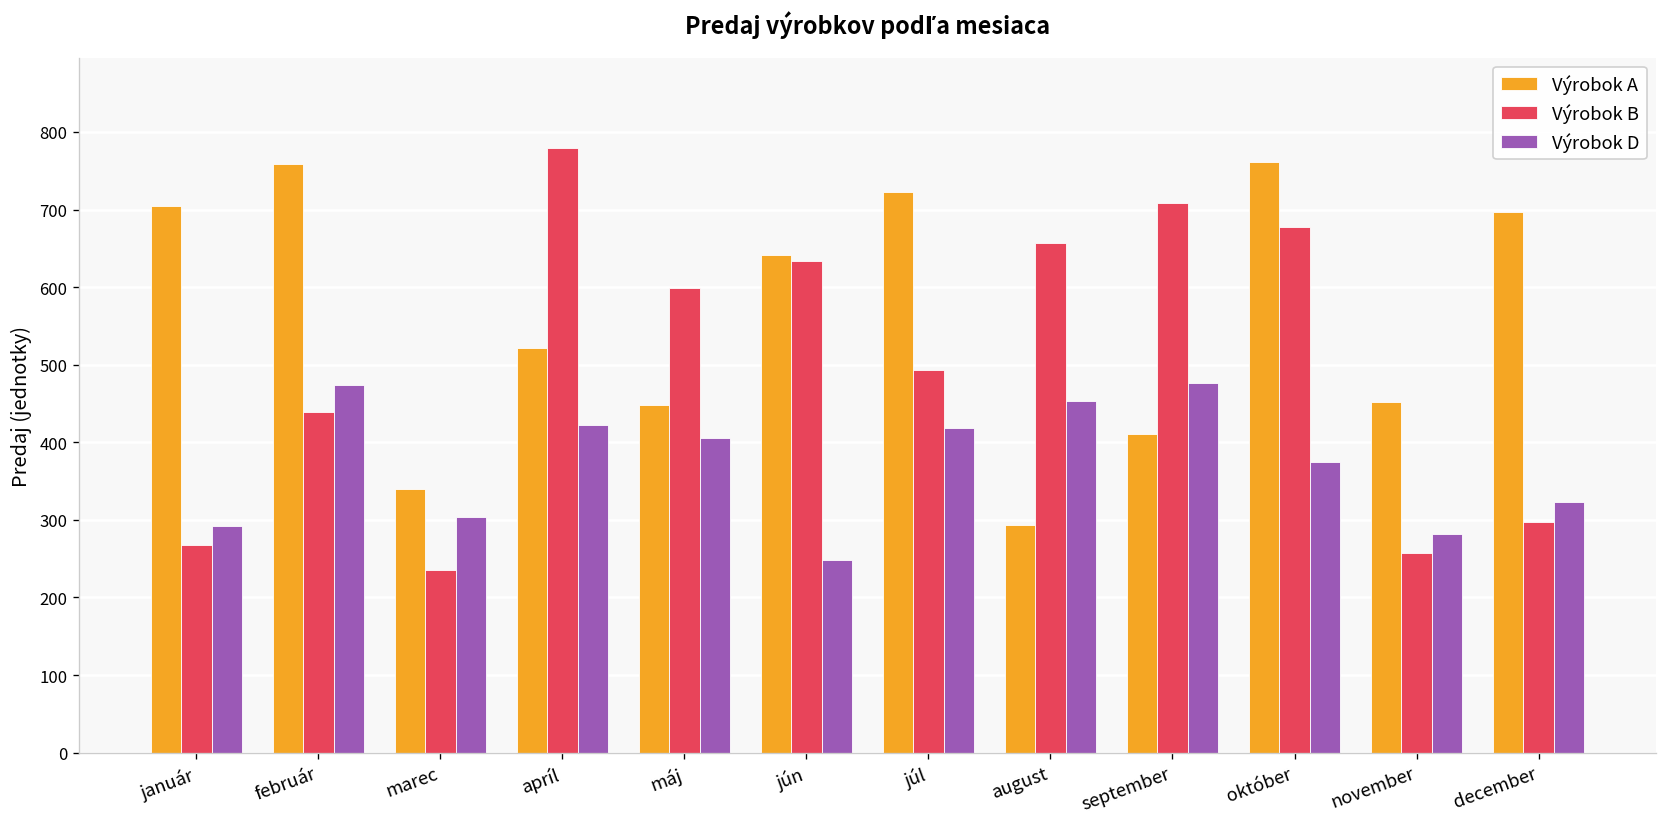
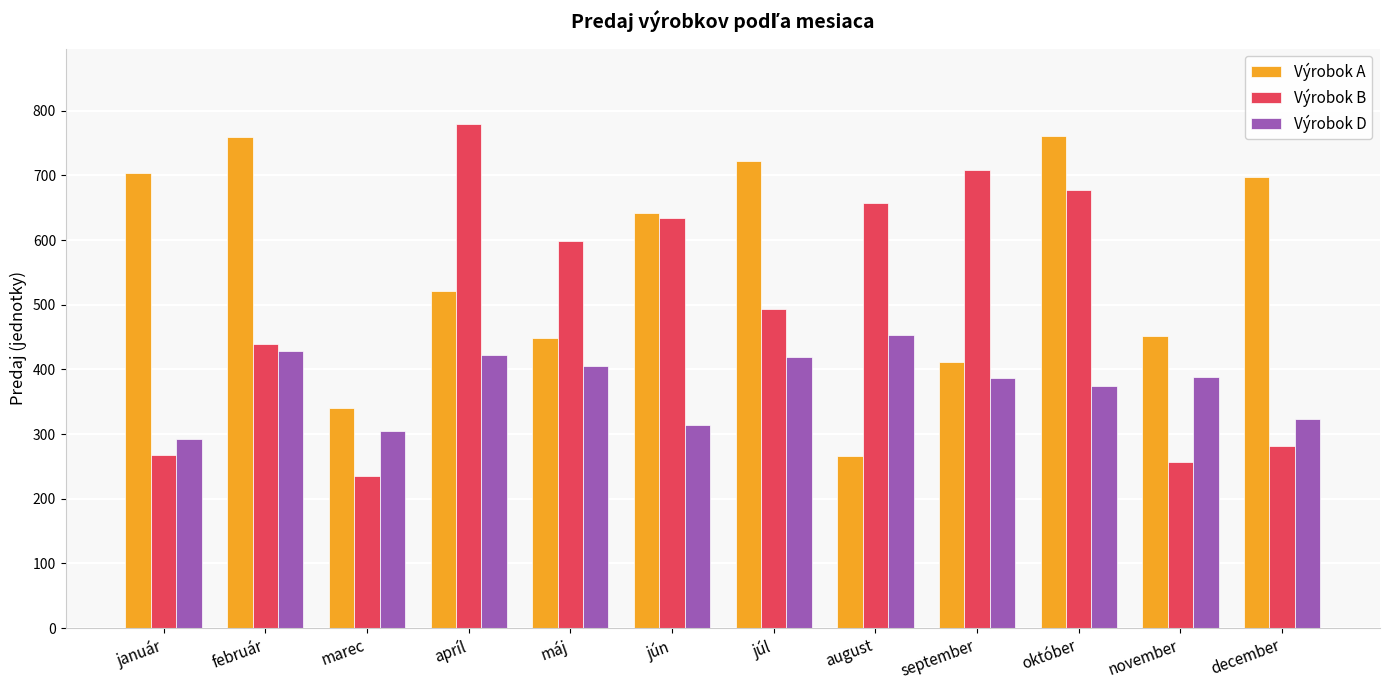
Výrobok D, február: 470 -> 430
Výrobok D, jún: 250 -> 310
Výrobok A, august: 290 -> 270
Výrobok D, september: 480 -> 390
Výrobok D, november: 280 -> 390
Výrobok B, december: 300 -> 280
